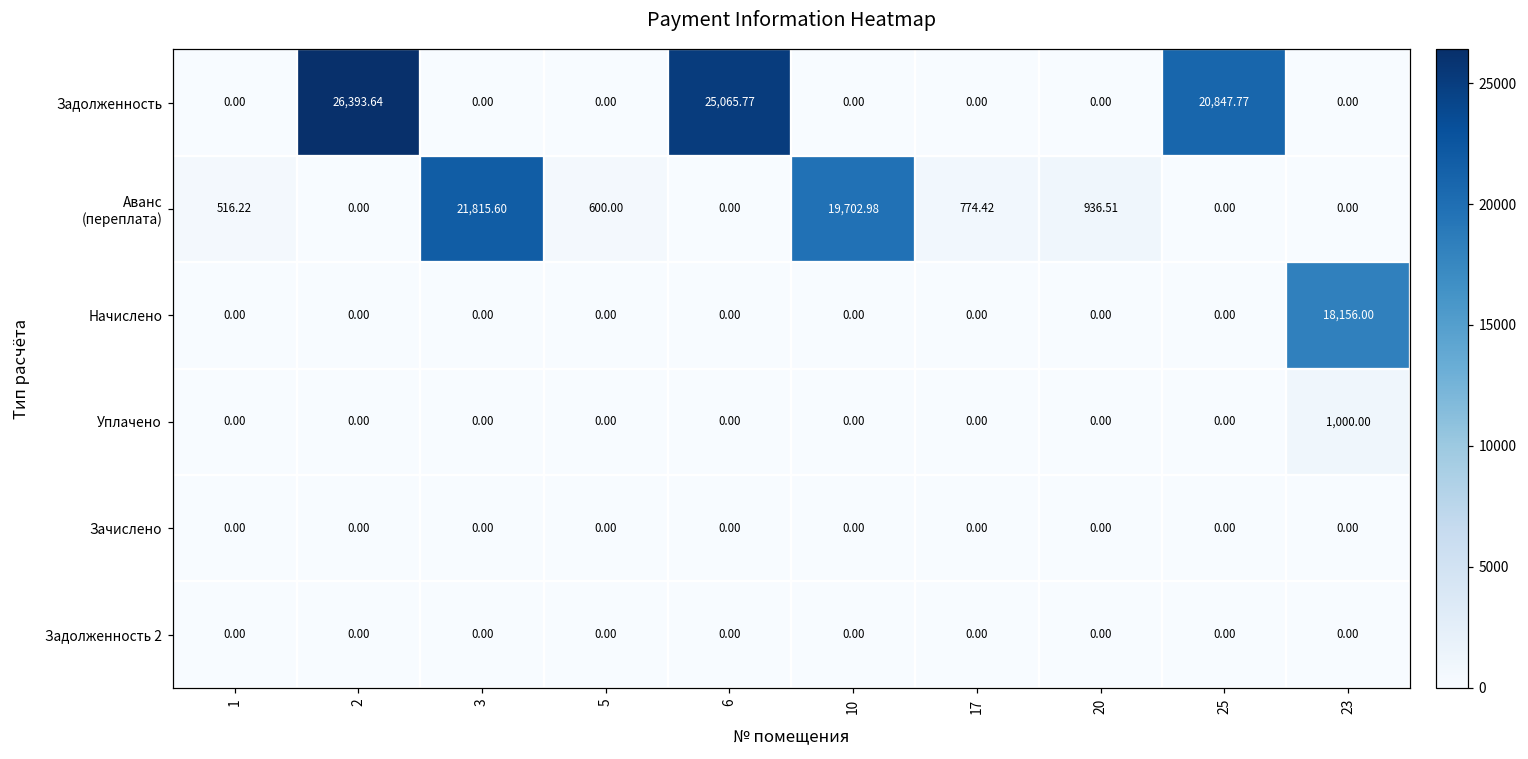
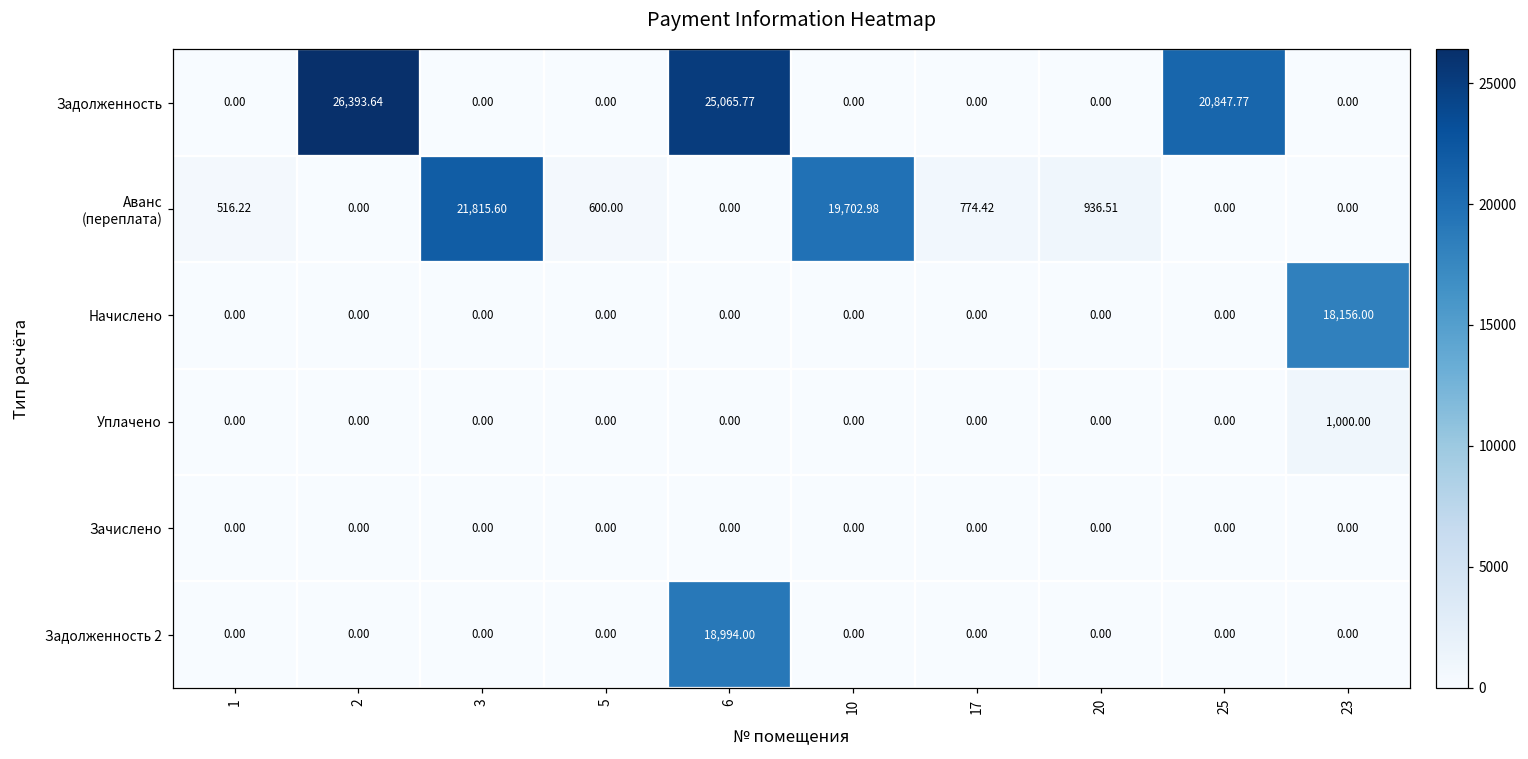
Задолженность 2, 6: 0.00 -> 18,994.00
